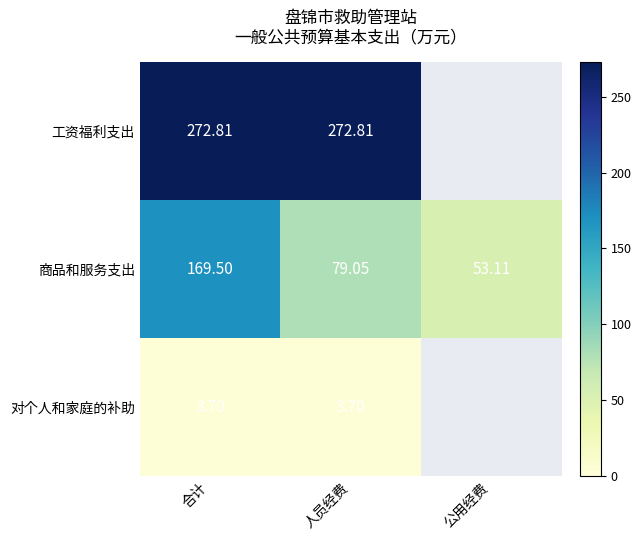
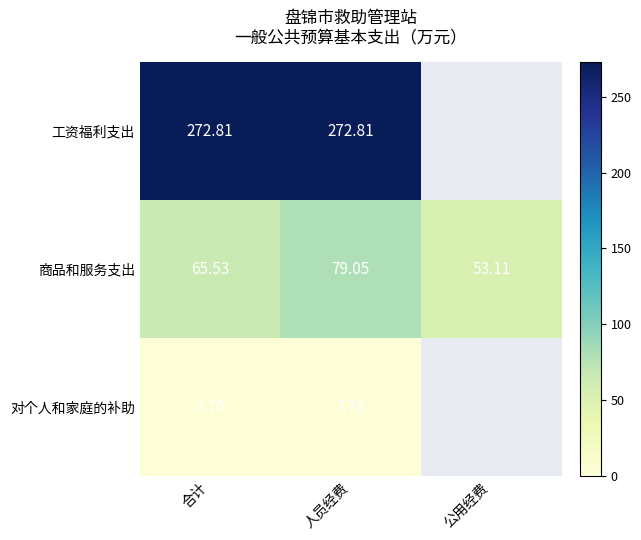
商品和服务支出, 合计: 169.50 -> 65.53
